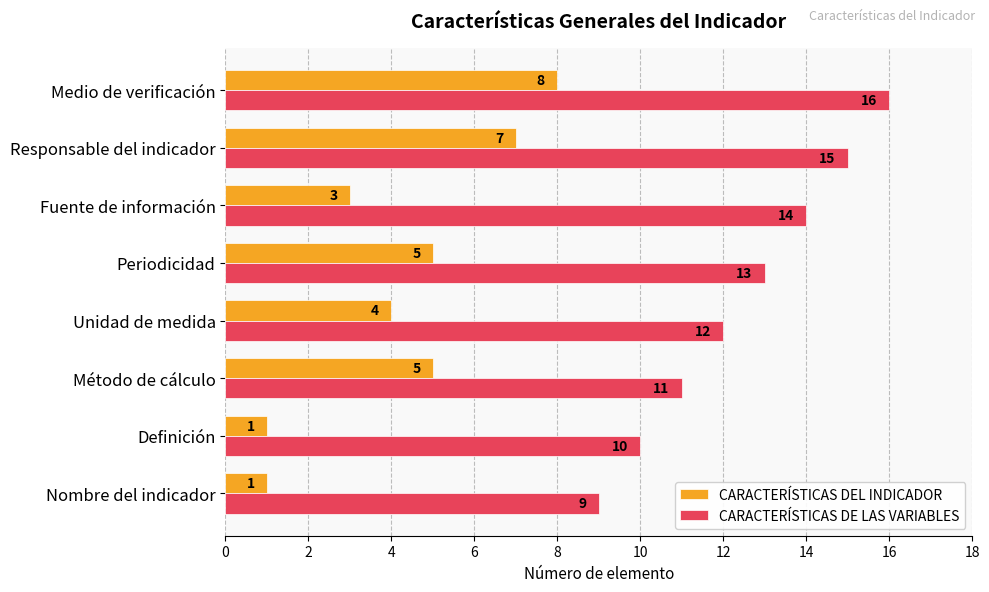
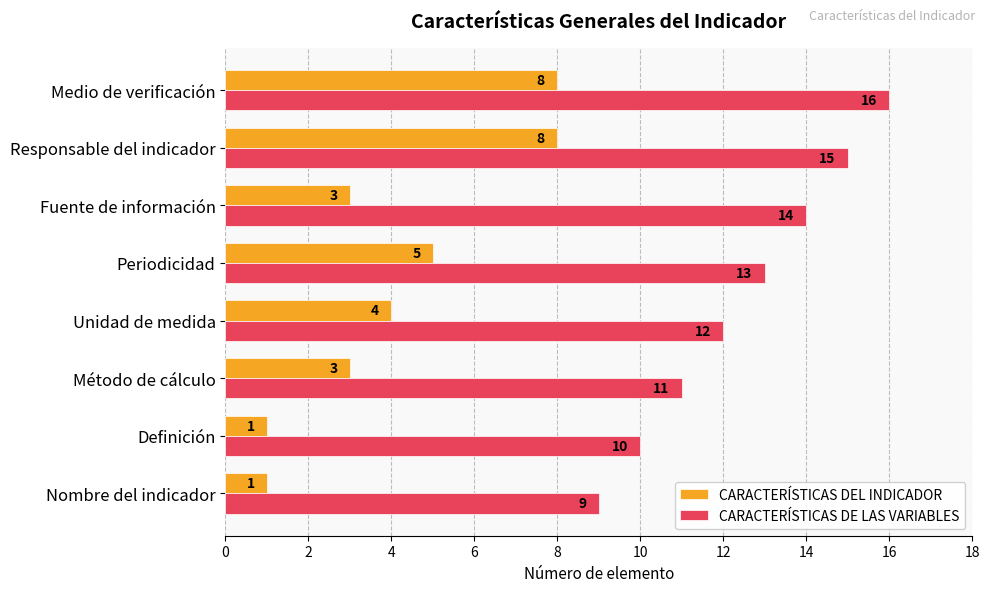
CARACTERÍSTICAS DEL INDICADOR, Responsable del indicador: 7 -> 8
CARACTERÍSTICAS DEL INDICADOR, Método de cálculo: 5 -> 3
